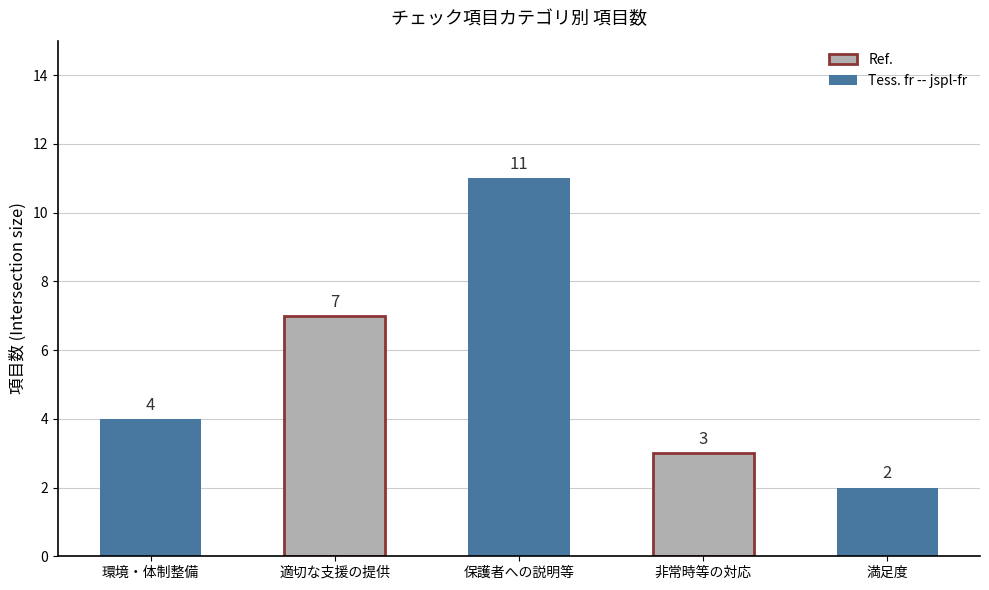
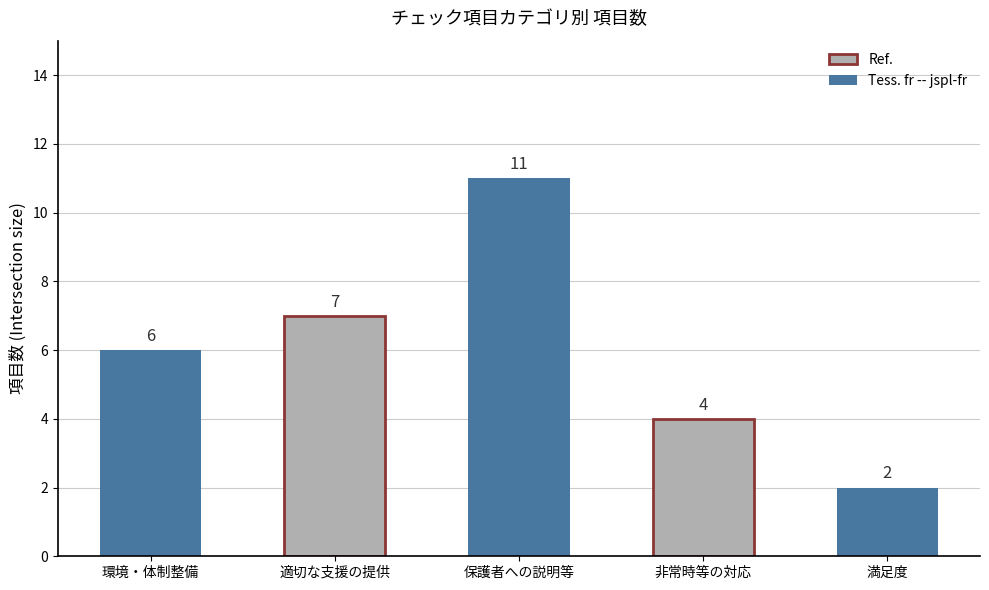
環境・体制整備: 4 -> 6
非常時等の対応: 3 -> 4
